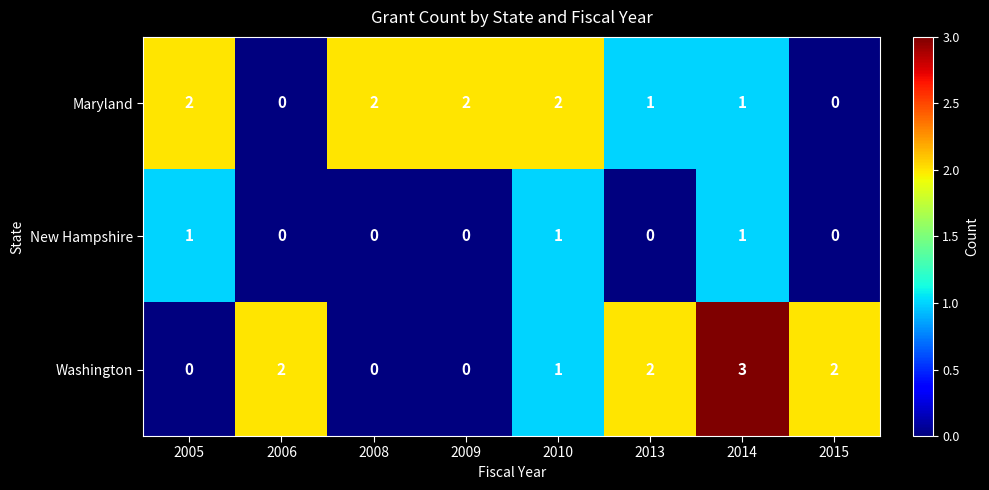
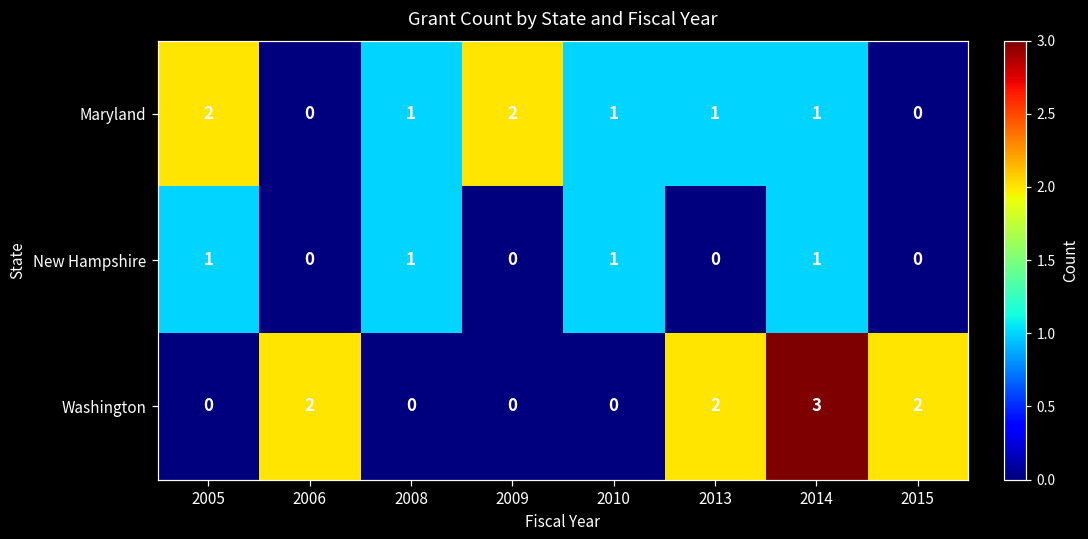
Maryland, 2008: 2 -> 1
Maryland, 2010: 2 -> 1
New Hampshire, 2008: 0 -> 1
Washington, 2010: 1 -> 0
